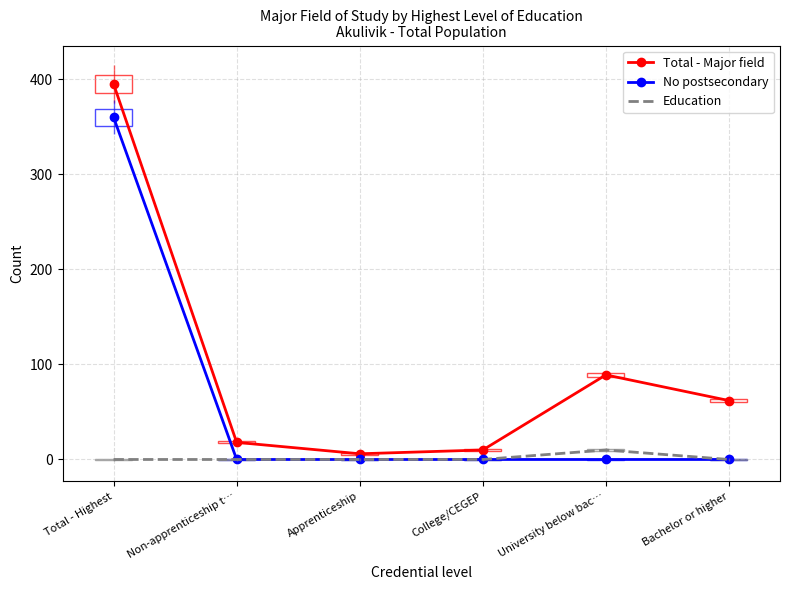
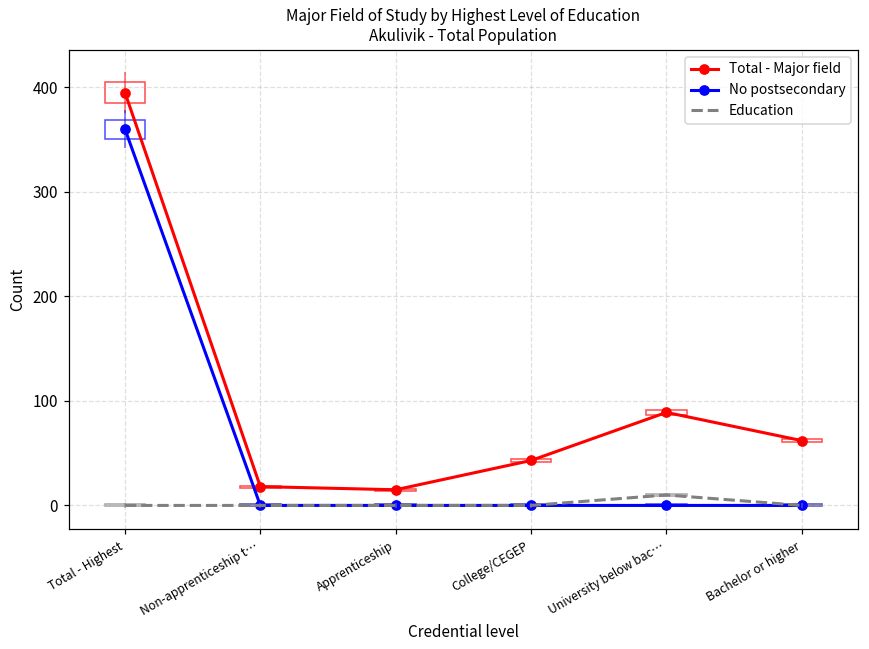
Total - Major field, Apprenticeship: 10 -> 20
Total - Major field, College/CEGEP: 10 -> 40
